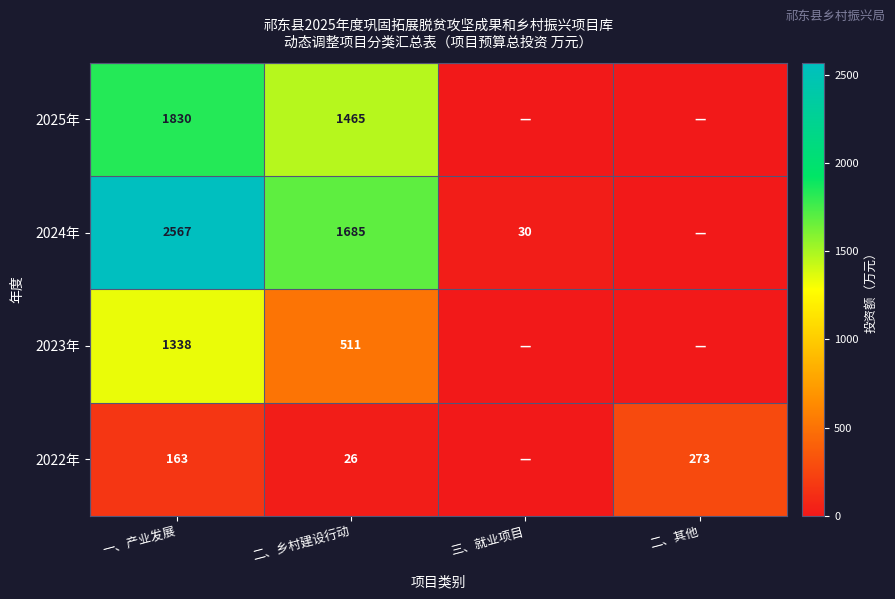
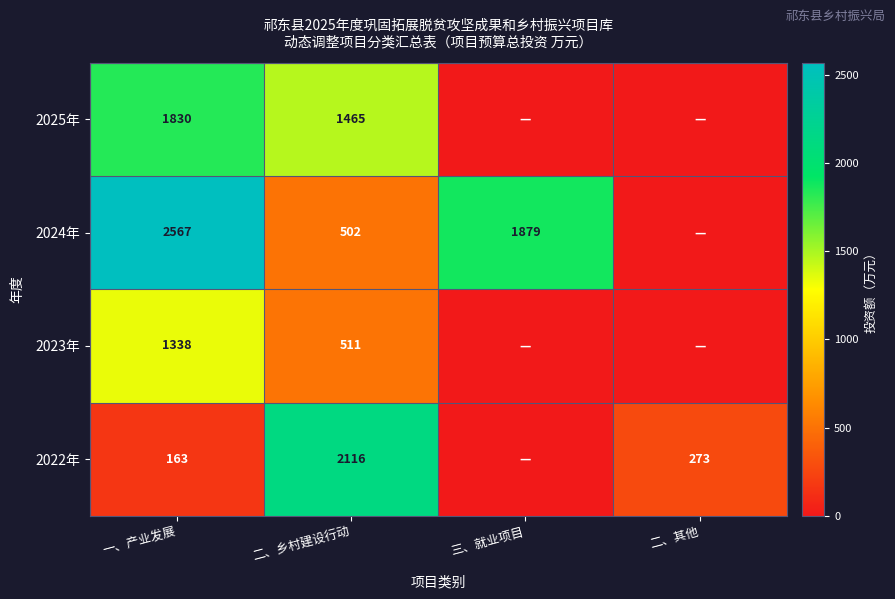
2024年, 二、乡村建设行动: 1685 -> 502
2024年, 三、就业项目: 30 -> 1879
2022年, 二、乡村建设行动: 26 -> 2116
